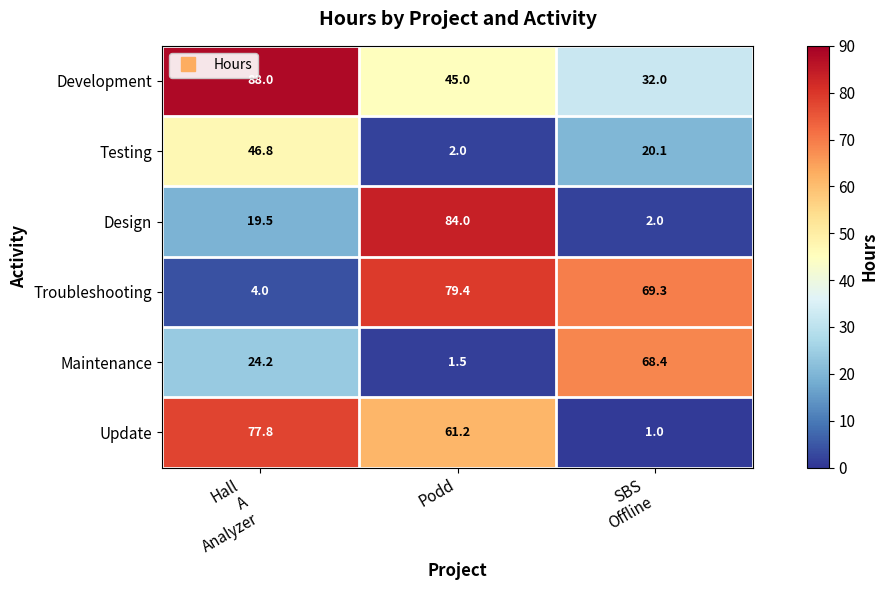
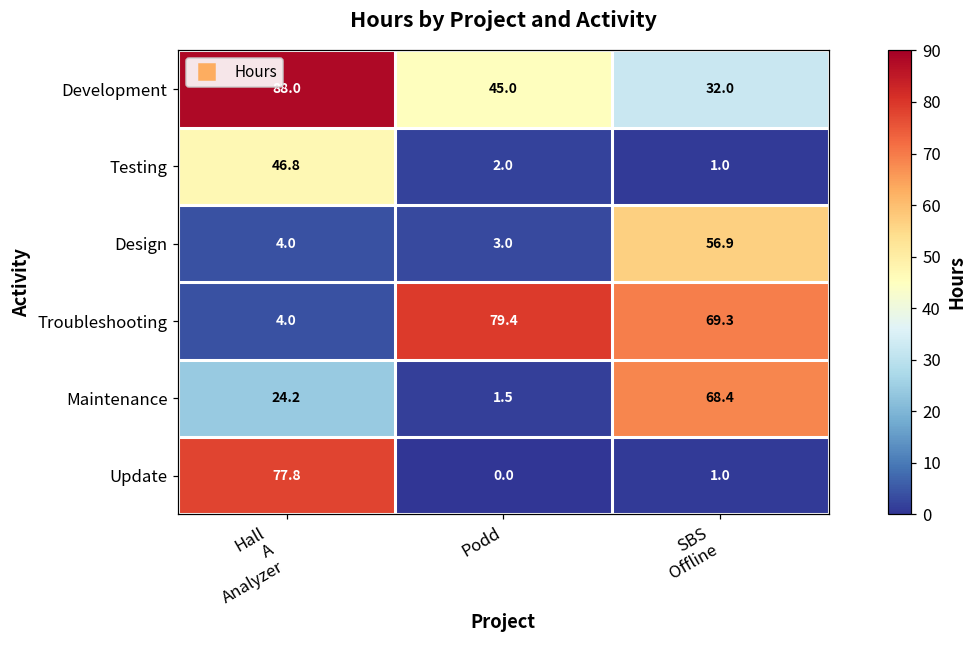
Testing, SBS Offline: 20.1 -> 1.0
Design, Hall A Analyzer: 19.5 -> 4.0
Design, Podd: 84.0 -> 3.0
Design, SBS Offline: 2.0 -> 56.9
Update, Podd: 61.2 -> 0.0
